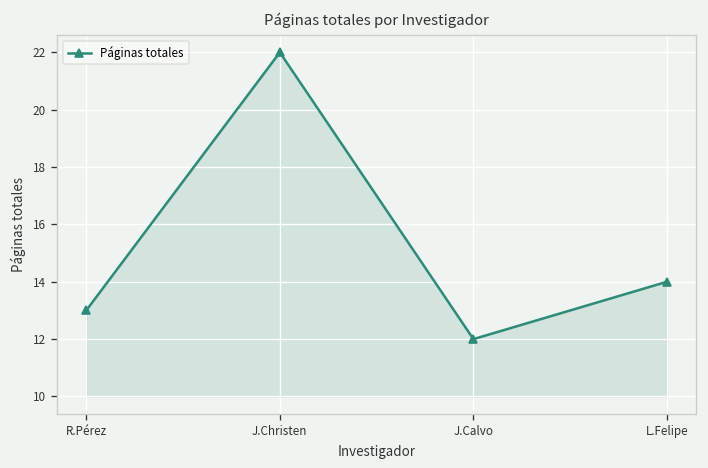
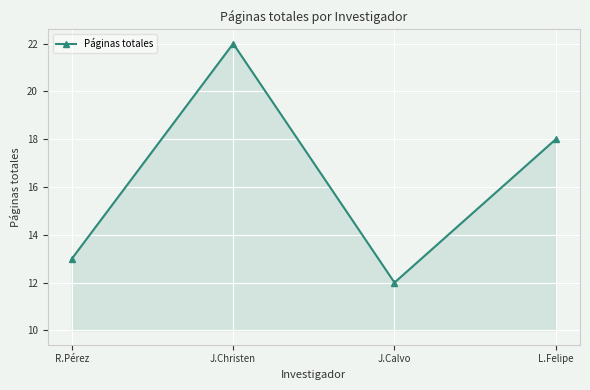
L.Felipe: 14 -> 18
